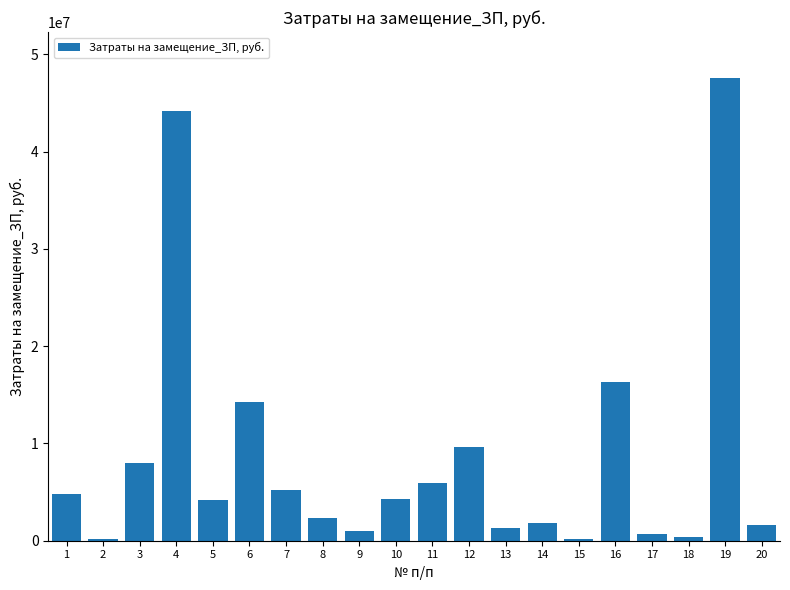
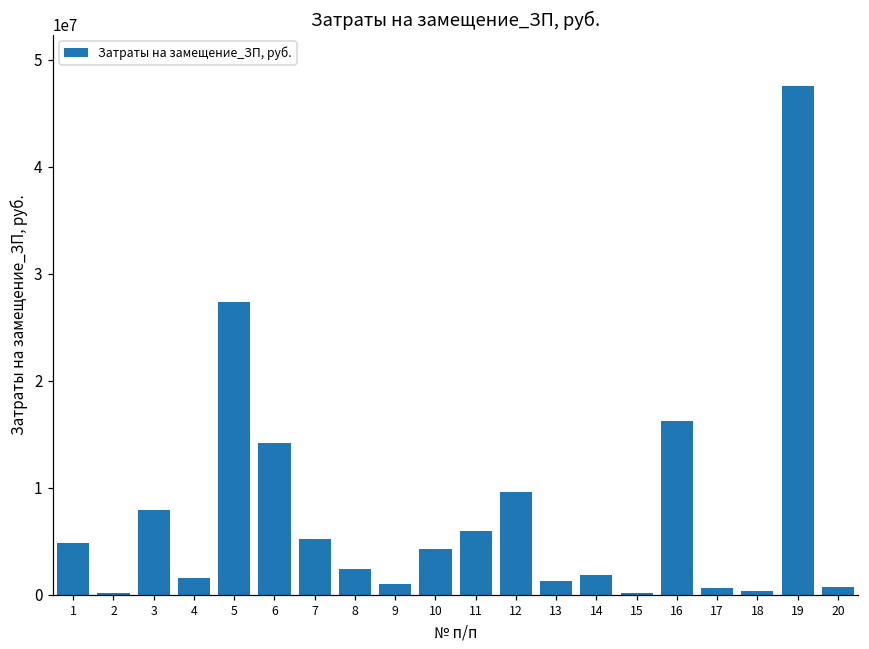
4: 44000000 -> 2000000
5: 4000000 -> 27000000
20: 2000000 -> 1000000
